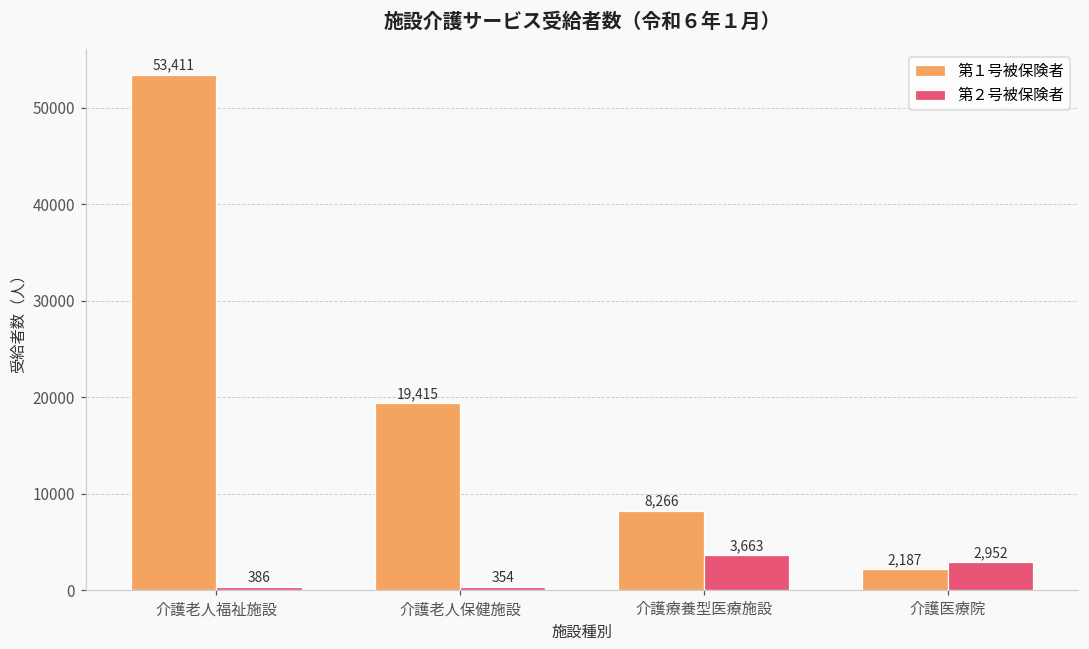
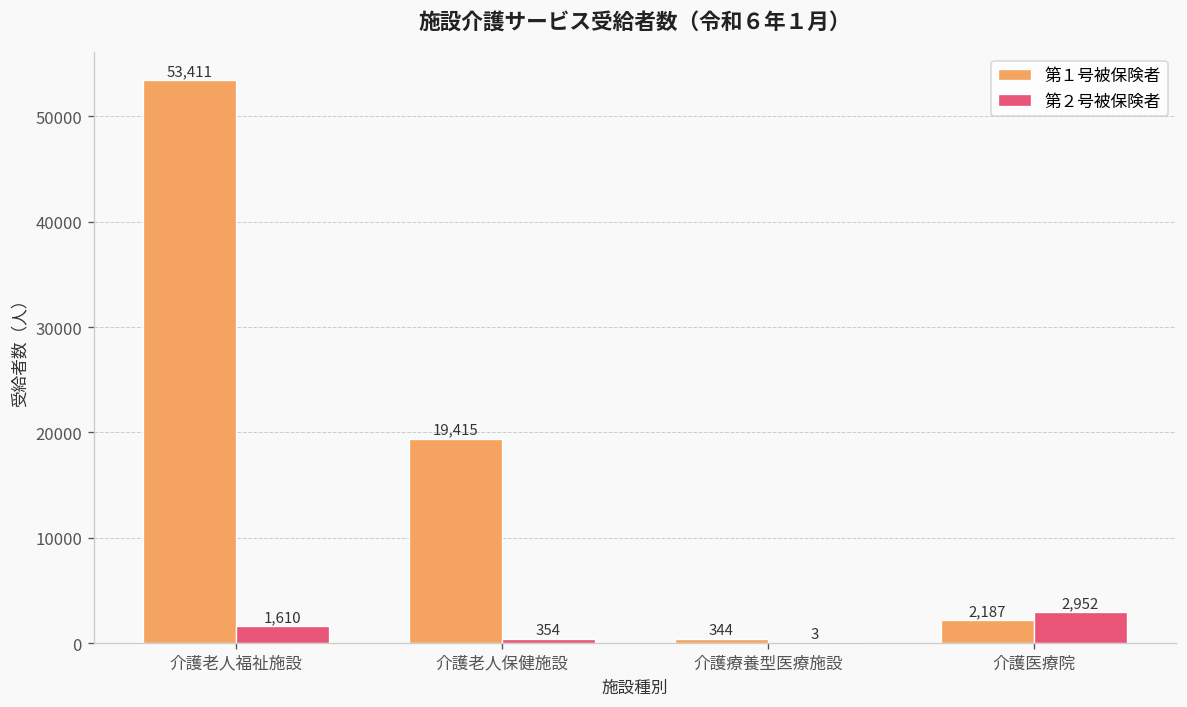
第２号被保険者, 介護老人福祉施設: 386 -> 1,610
第１号被保険者, 介護療養型医療施設: 8,266 -> 344
第２号被保険者, 介護療養型医療施設: 3,663 -> 3
